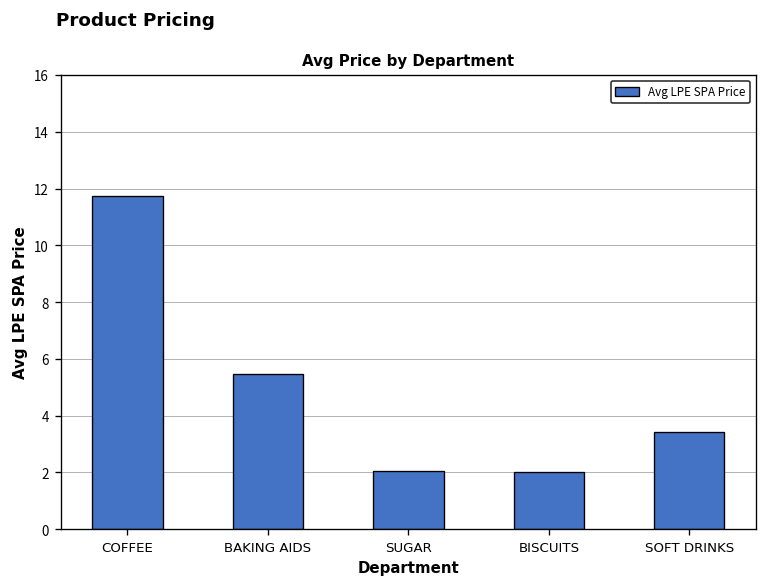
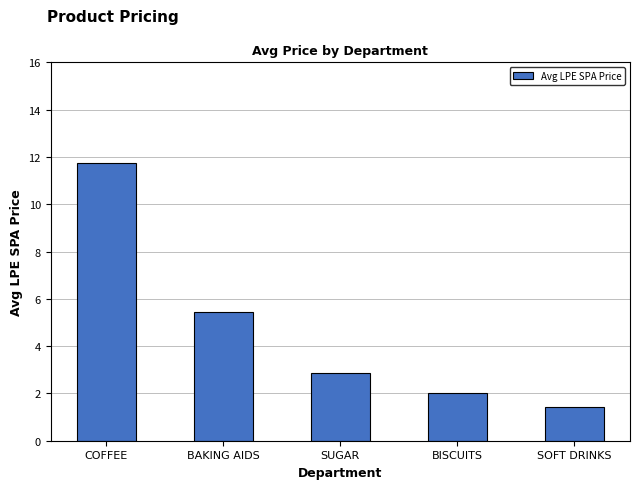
SUGAR: 2.0 -> 2.9
SOFT DRINKS: 3.4 -> 1.4
